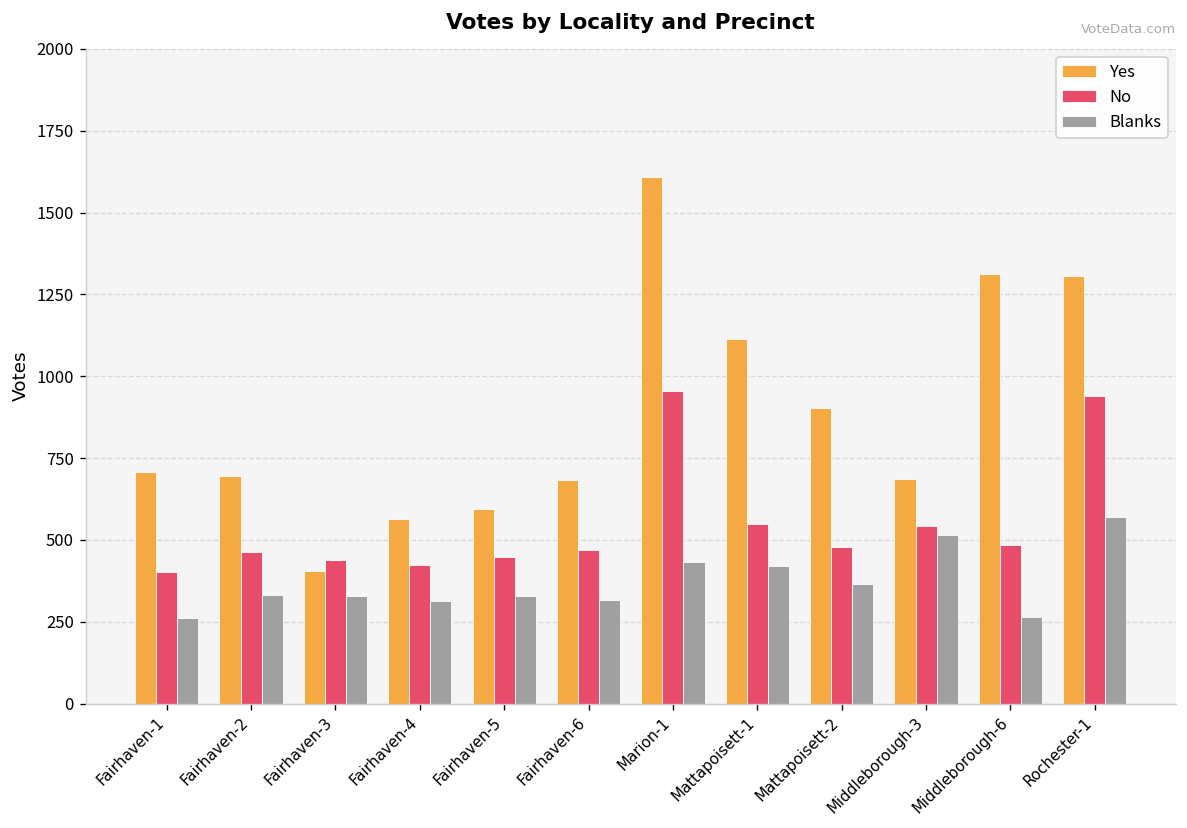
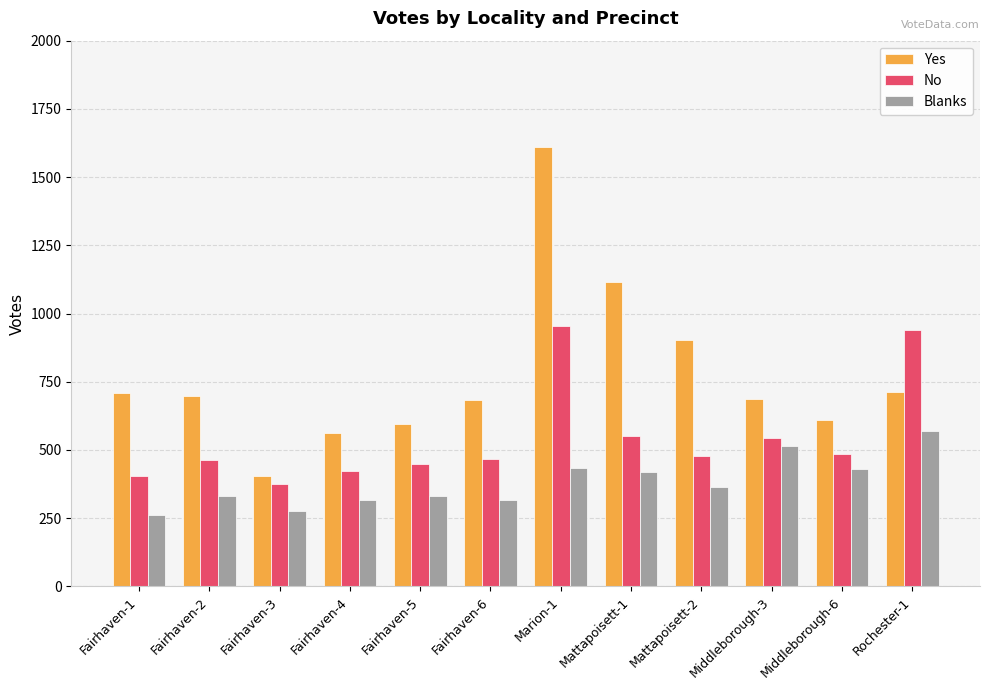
No, Fairhaven-3: 440 -> 380
Blanks, Fairhaven-3: 330 -> 280
Yes, Middleborough-6: 1310 -> 610
Blanks, Middleborough-6: 260 -> 430
Yes, Rochester-1: 1310 -> 710
